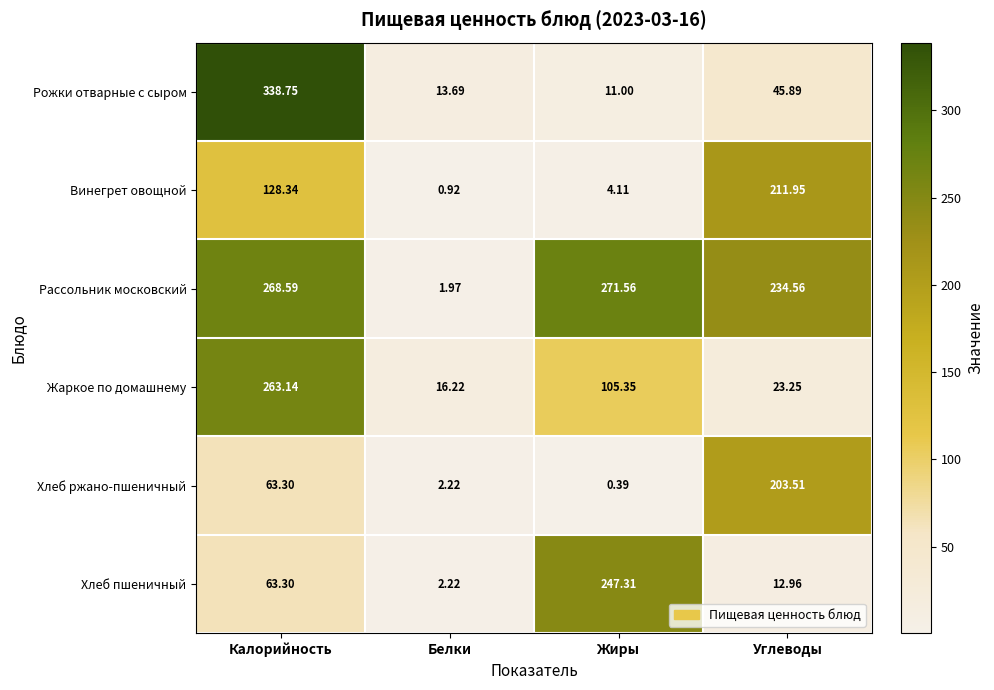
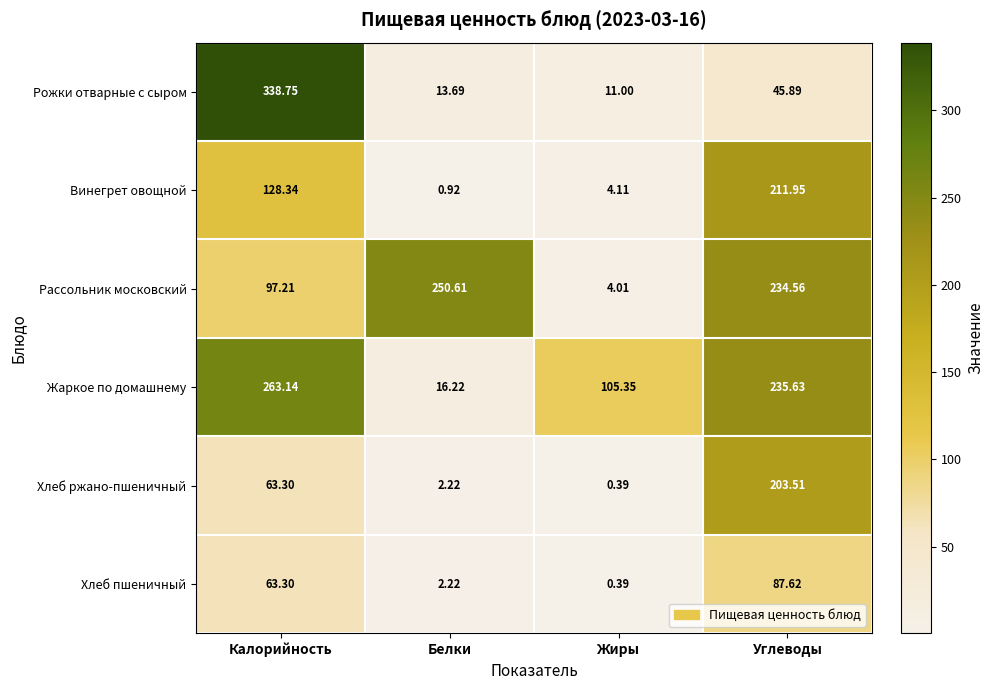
Рассольник московский, Калорийность: 268.59 -> 97.21
Рассольник московский, Белки: 1.97 -> 250.61
Рассольник московский, Жиры: 271.56 -> 4.01
Жаркое по домашнему, Углеводы: 23.25 -> 235.63
Хлеб пшеничный, Жиры: 247.31 -> 0.39
Хлеб пшеничный, Углеводы: 12.96 -> 87.62
